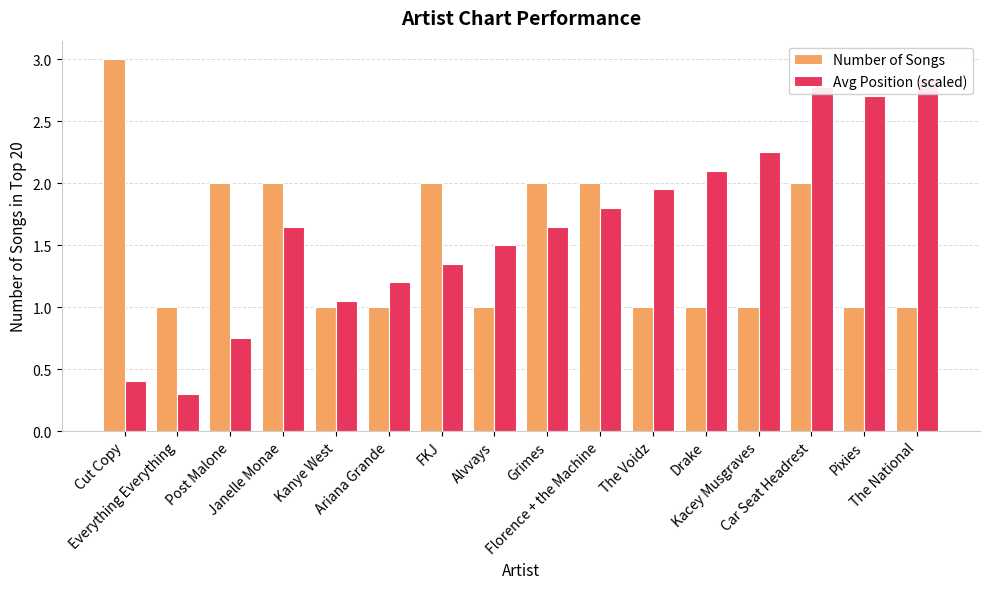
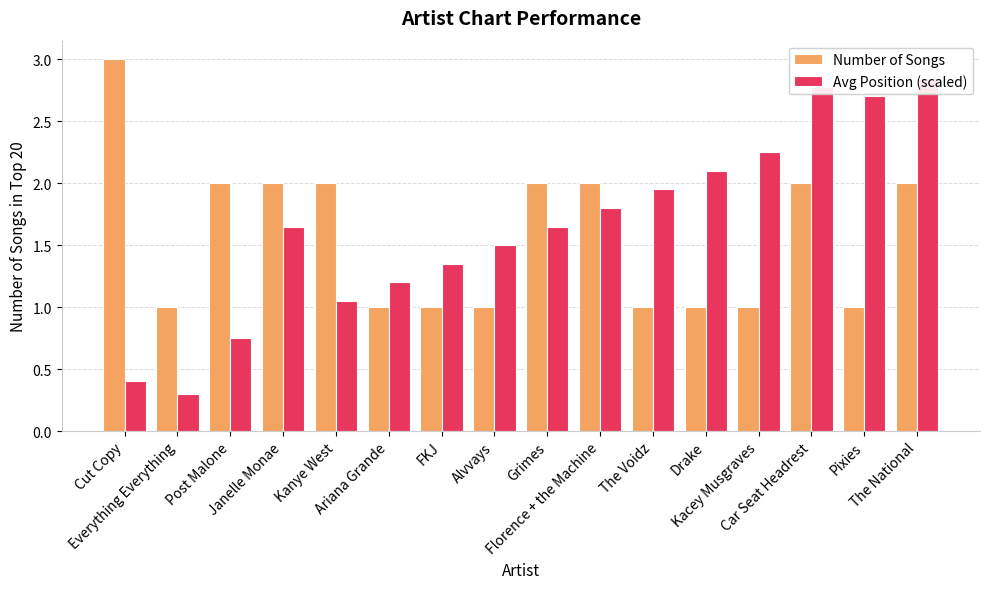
Number of Songs, Kanye West: 1 -> 2
Number of Songs, FKJ: 2 -> 1
Number of Songs, The National: 1 -> 2
